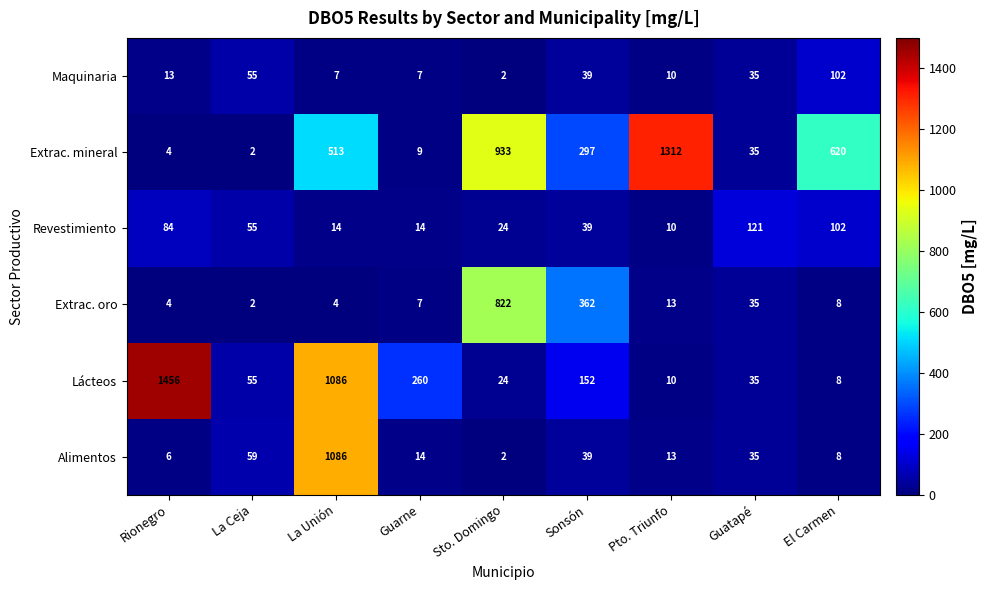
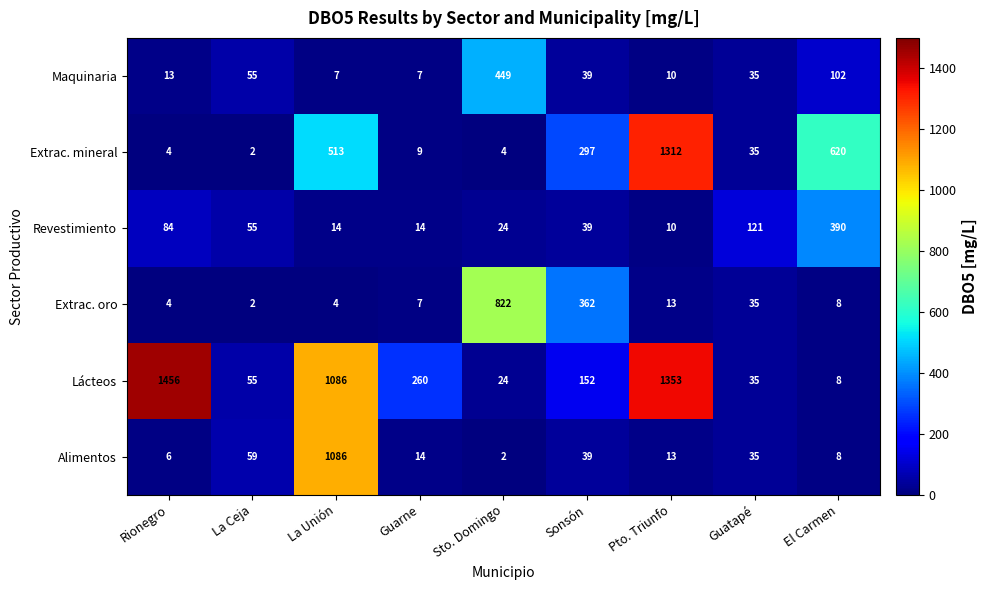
Maquinaria, Sto. Domingo: 2 -> 449
Extrac. mineral, Sto. Domingo: 933 -> 4
Revestimiento, El Carmen: 102 -> 390
Lácteos, Pto. Triunfo: 10 -> 1353
